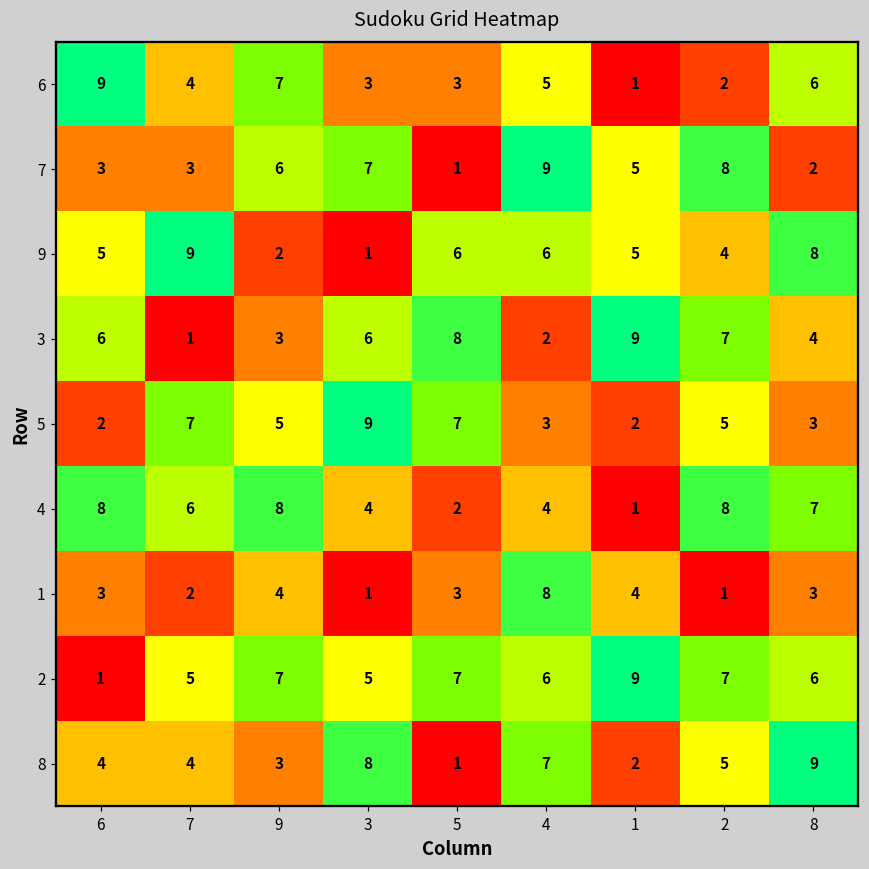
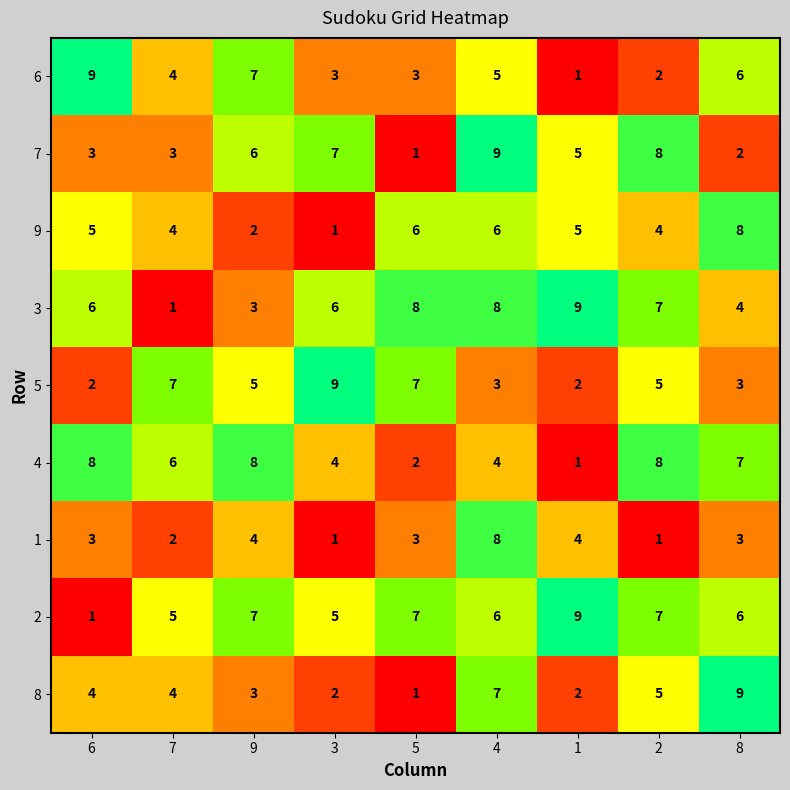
9, 7: 9 -> 4
3, 4: 2 -> 8
8, 3: 8 -> 2
